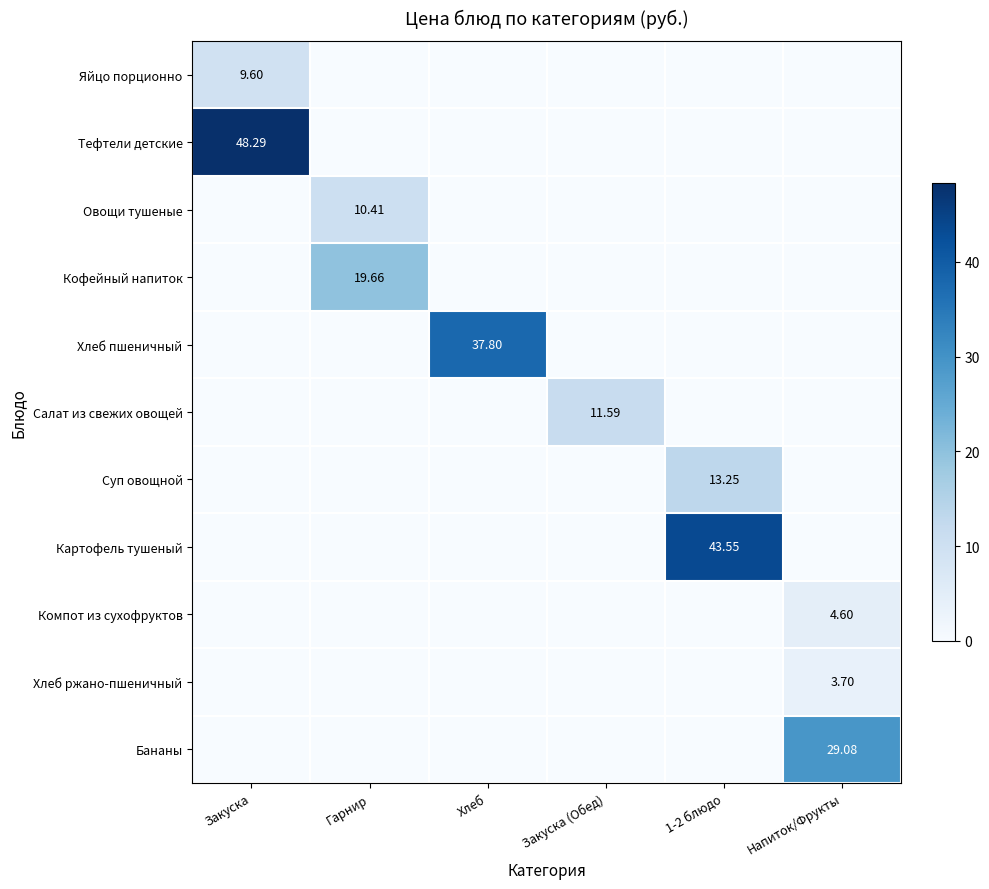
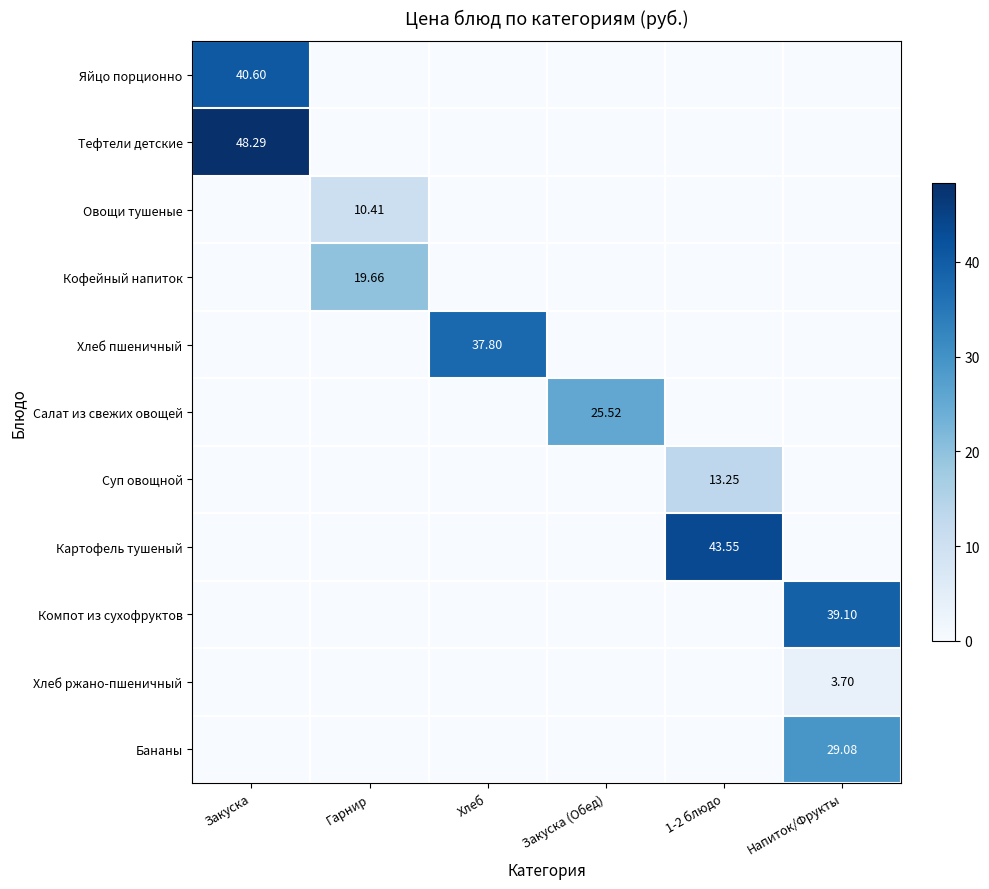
Яйцо порционно, Закуска: 9.60 -> 40.60
Салат из свежих овощей, Закуска (Обед): 11.59 -> 25.52
Компот из сухофруктов, Напиток/Фрукты: 4.60 -> 39.10
